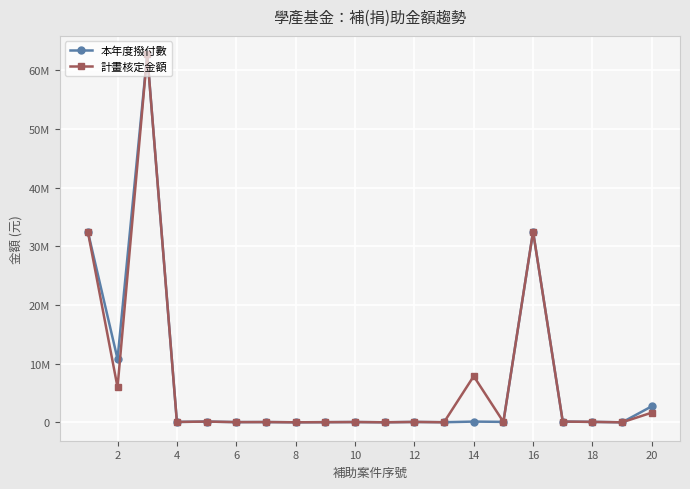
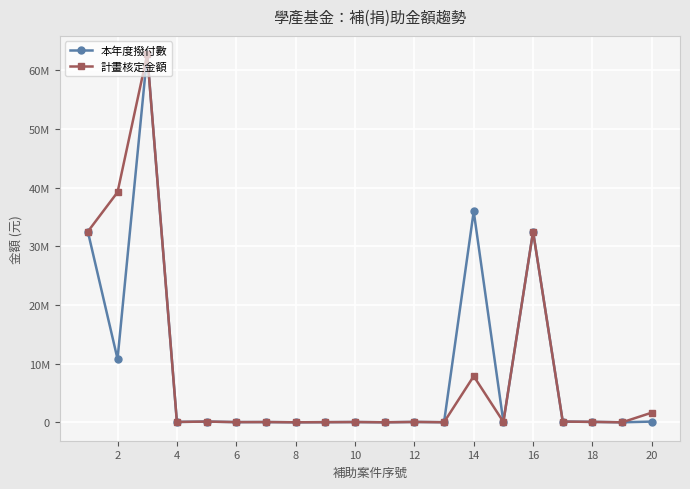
計畫核定金額, 2: 6000000 -> 39000000
本年度撥付數, 14: 0 -> 36000000
本年度撥付數, 20: 3000000 -> 0
